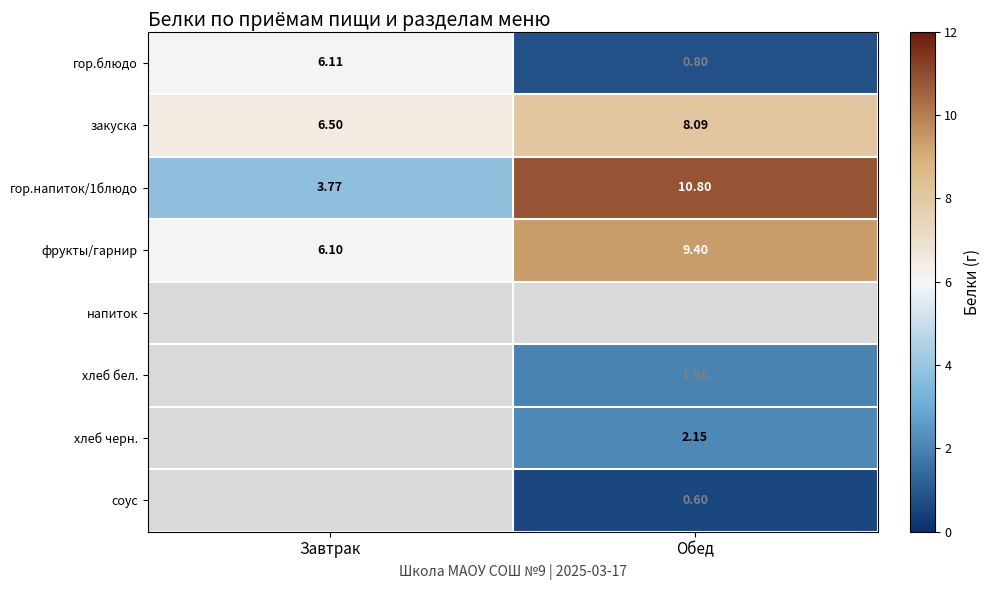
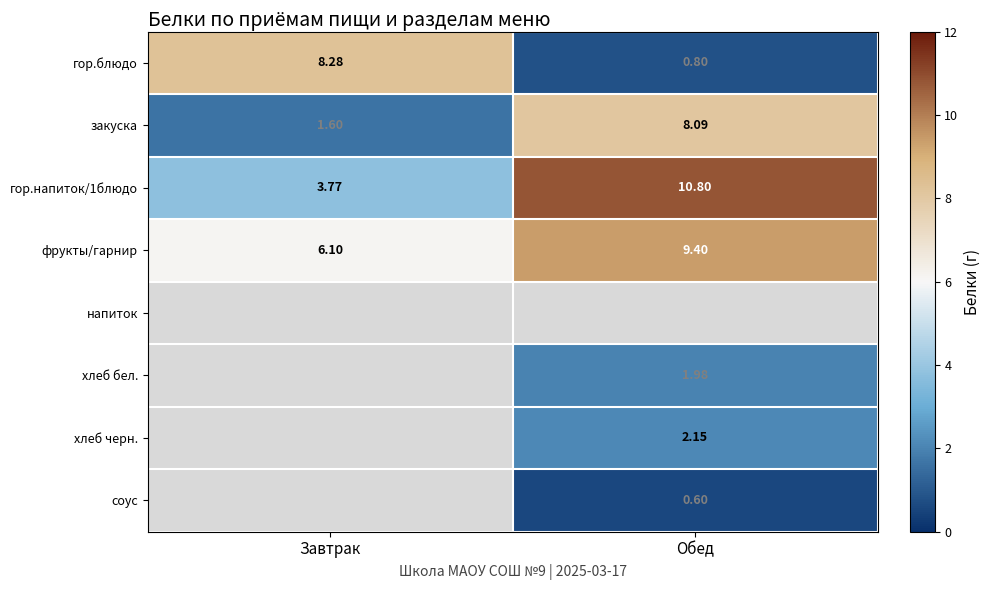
гор.блюдо, Завтрак: 6.11 -> 8.28
закуска, Завтрак: 6.50 -> 1.60
